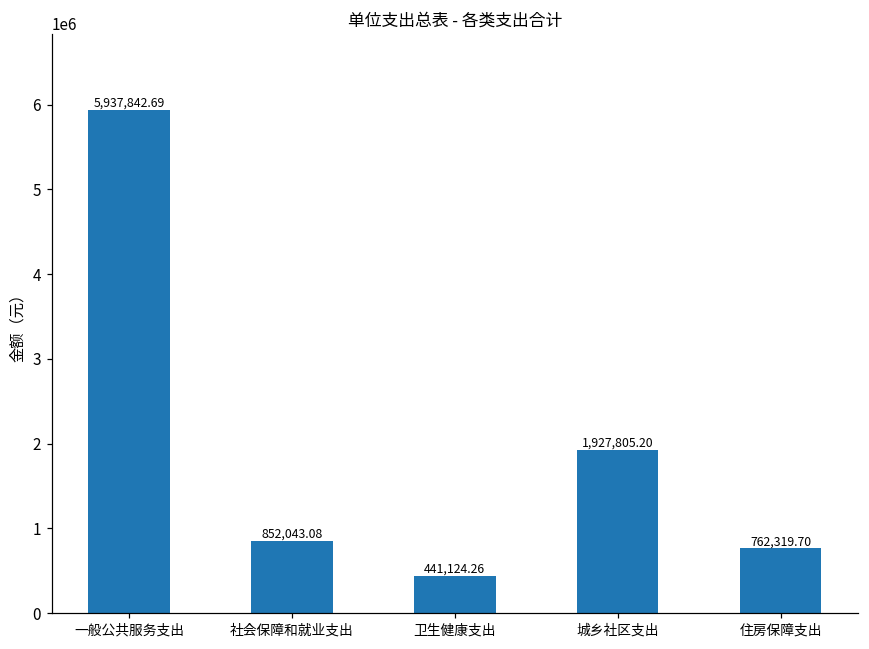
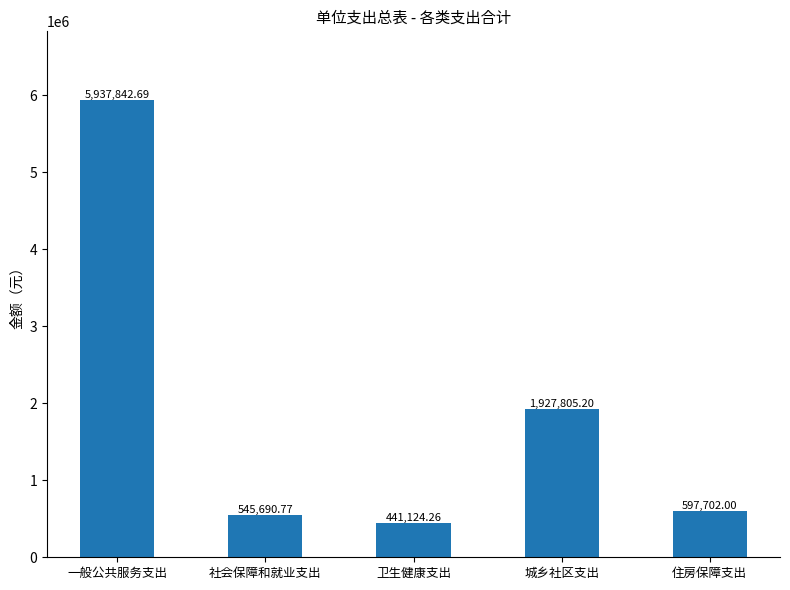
社会保障和就业支出: 852,043.08 -> 545,690.77
住房保障支出: 762,319.70 -> 597,702.00
